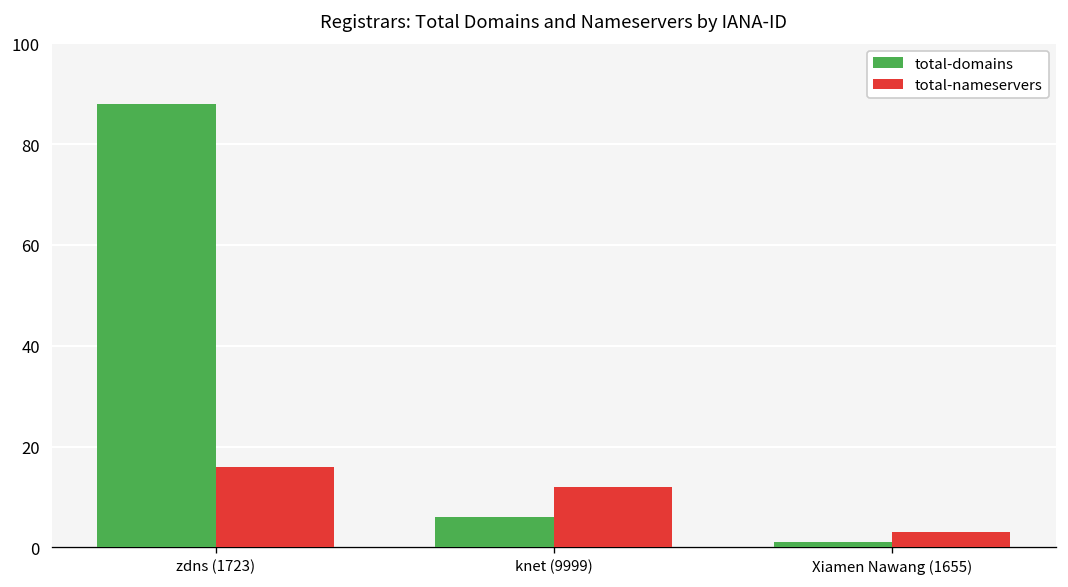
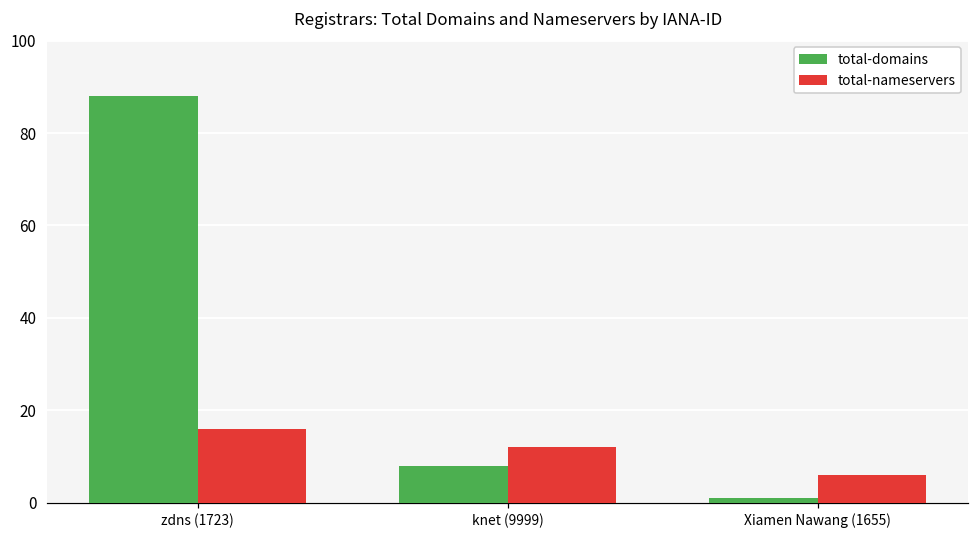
total-domains, knet (9999): 6 -> 8
total-nameservers, Xiamen Nawang (1655): 3 -> 6
